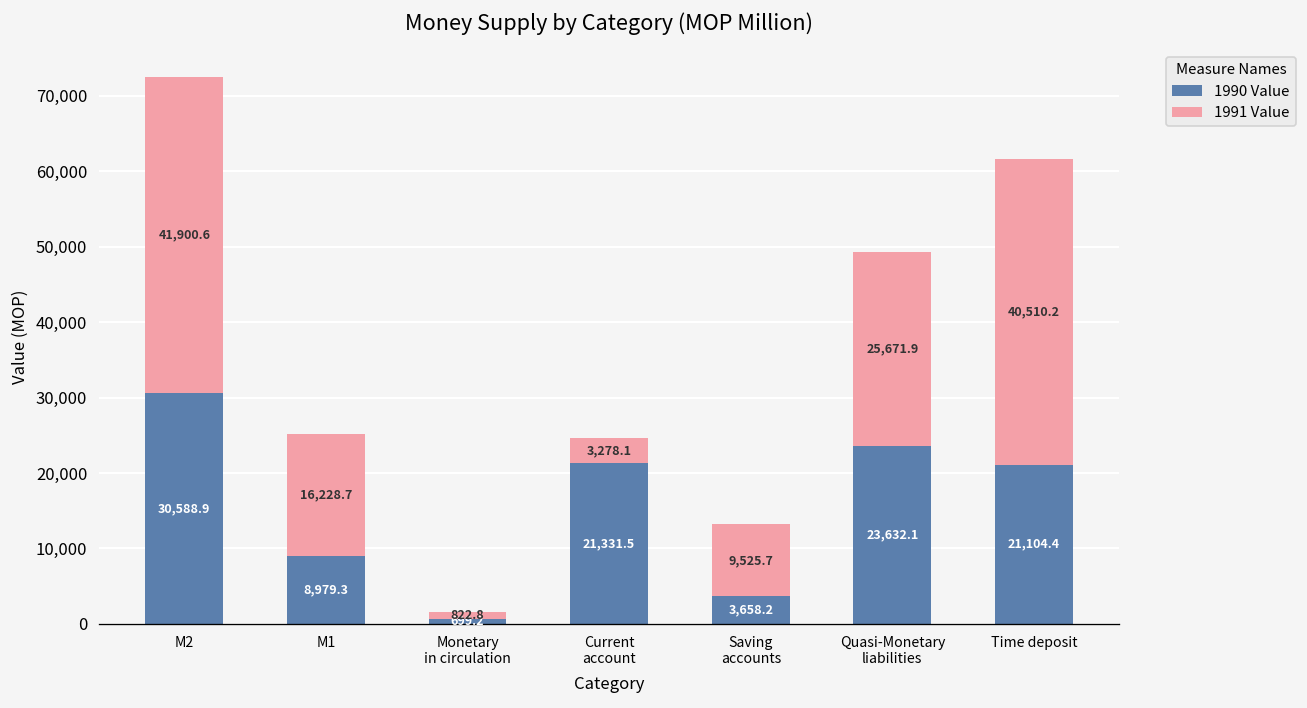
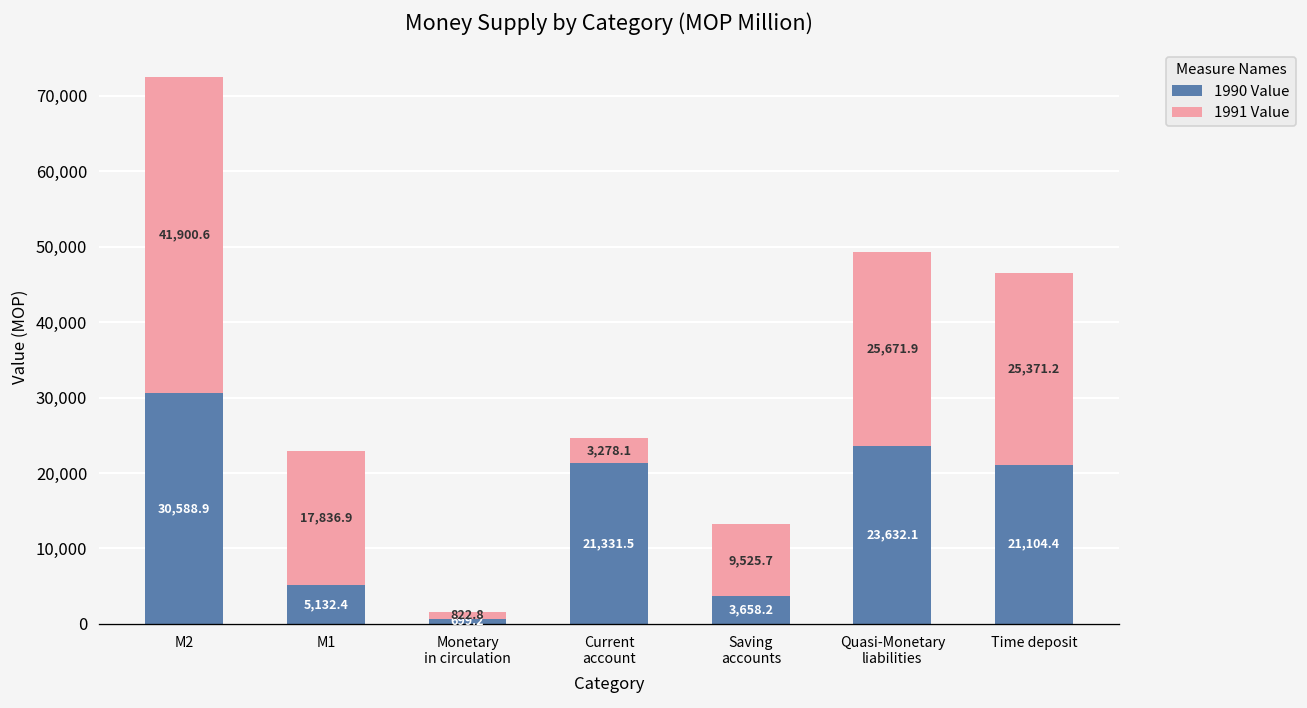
1990 Value, M1: 8,979.3 -> 5,132.4
1991 Value, M1: 16,228.7 -> 17,836.9
1991 Value, Time deposit: 40,510.2 -> 25,371.2
